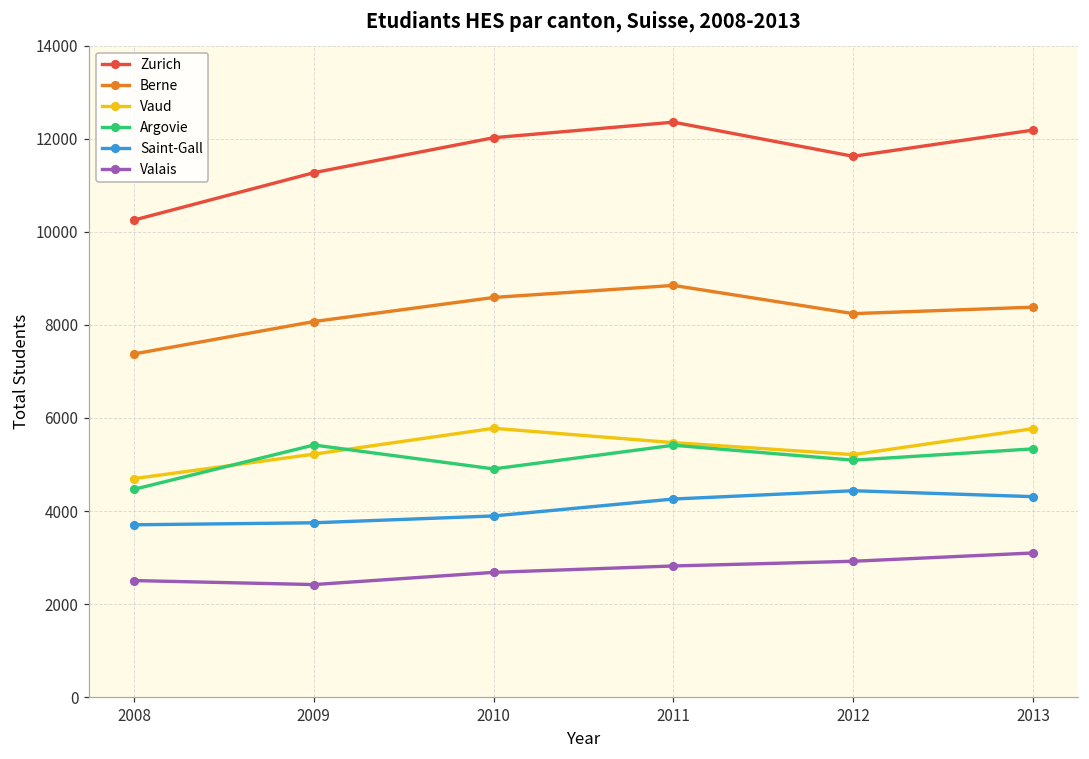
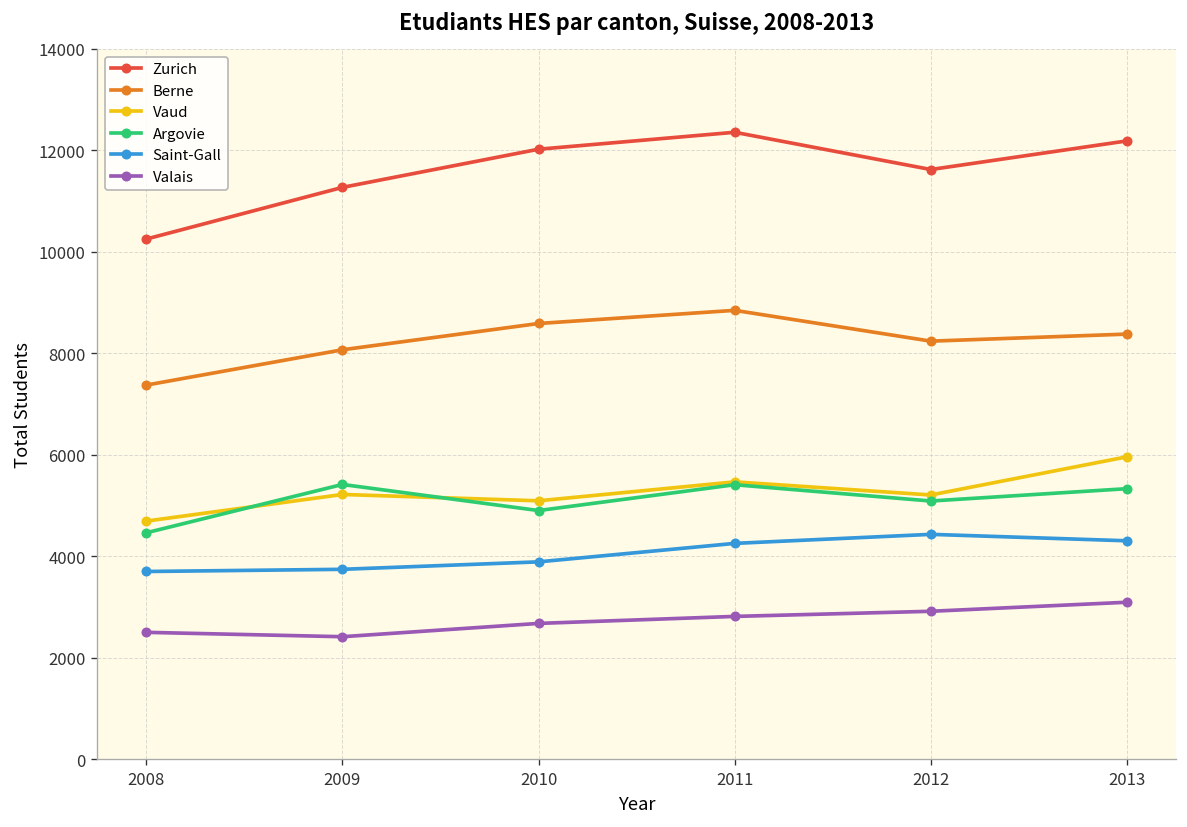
Vaud, 2010: 5800 -> 5100
Vaud, 2013: 5800 -> 6000
